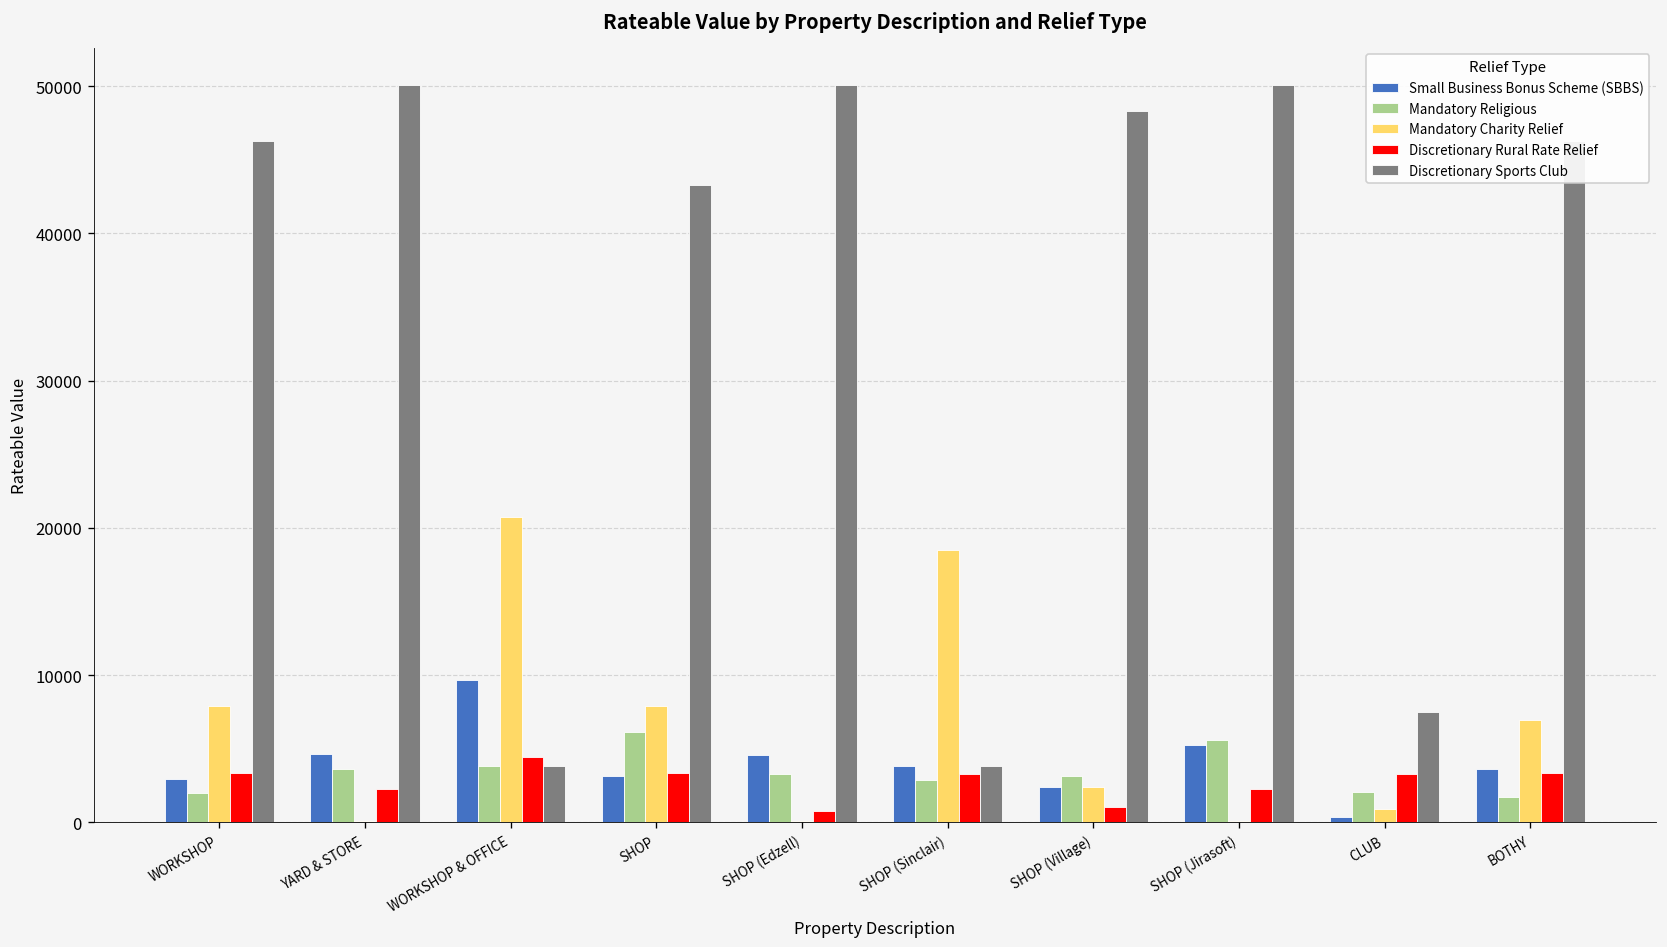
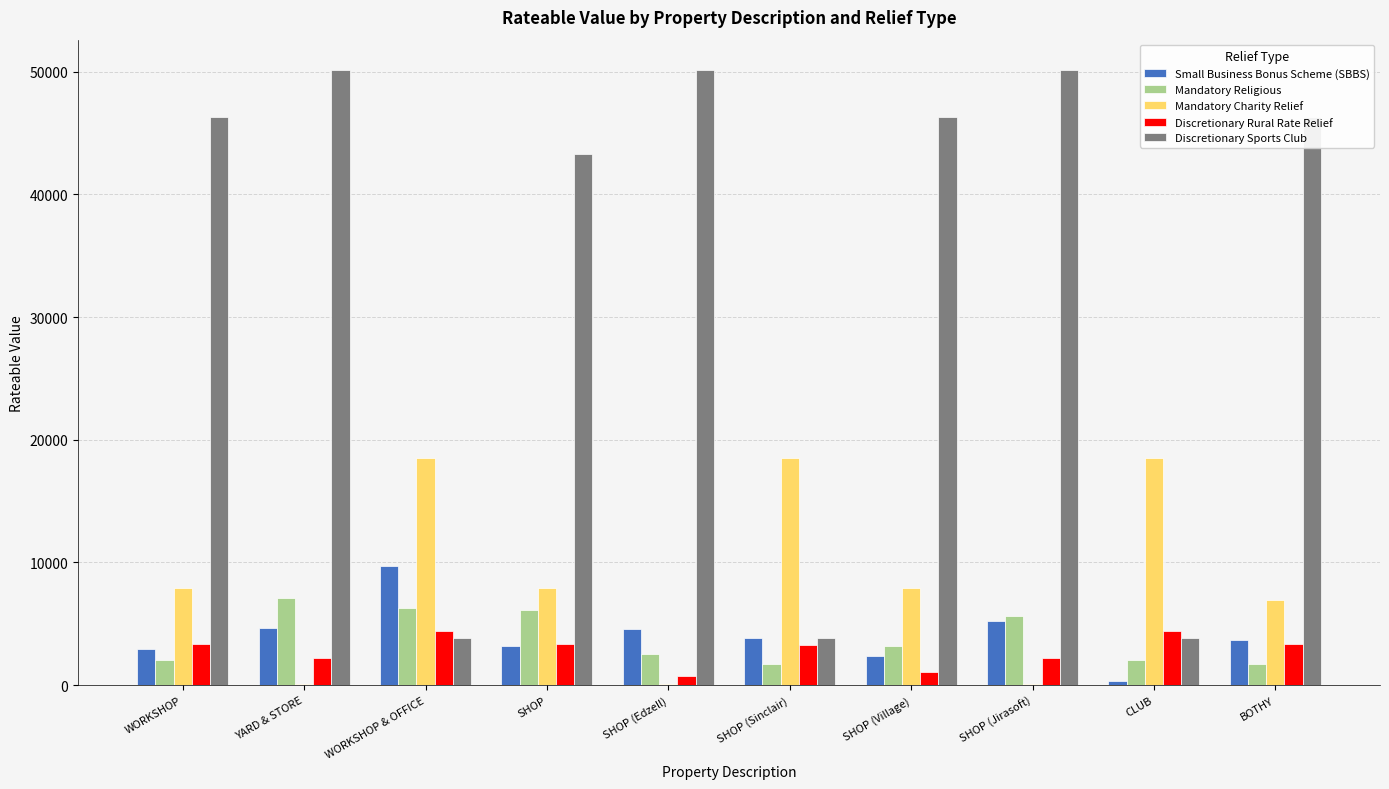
Mandatory Religious, YARD & STORE: 3700 -> 7100
Mandatory Religious, WORKSHOP & OFFICE: 3800 -> 6300
Mandatory Charity Relief, WORKSHOP & OFFICE: 20700 -> 18500
Mandatory Religious, SHOP (Edzell): 3300 -> 2600
Mandatory Religious, SHOP (Sinclair): 2900 -> 1700
Mandatory Charity Relief, SHOP (Village): 2400 -> 7900
Discretionary Sports Club, SHOP (Village): 48300 -> 46300
Mandatory Charity Relief, CLUB: 900 -> 18500
Discretionary Rural Rate Relief, CLUB: 3300 -> 4400
Discretionary Sports Club, CLUB: 7500 -> 3800
